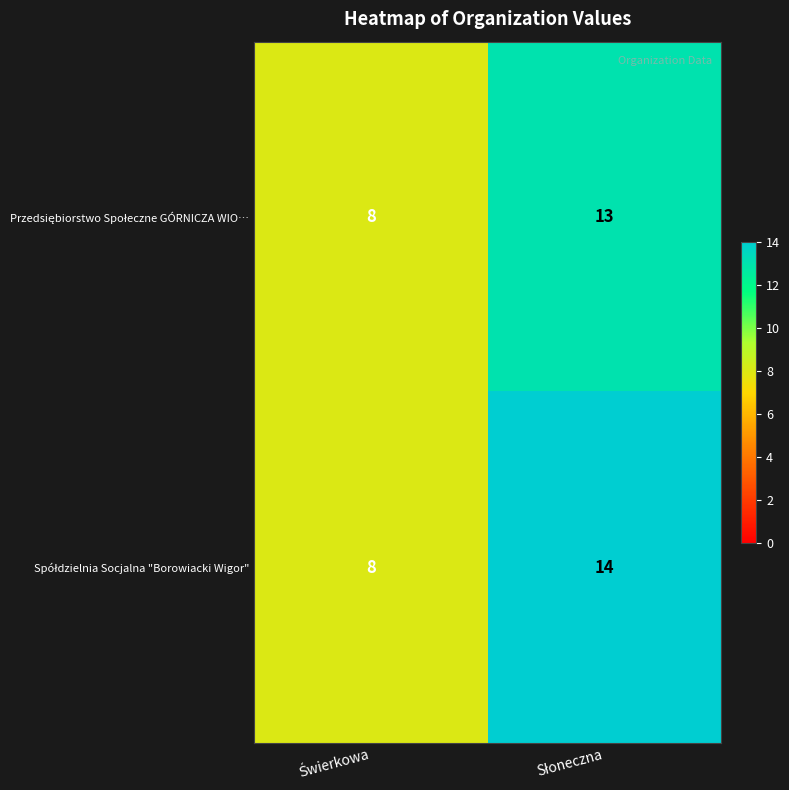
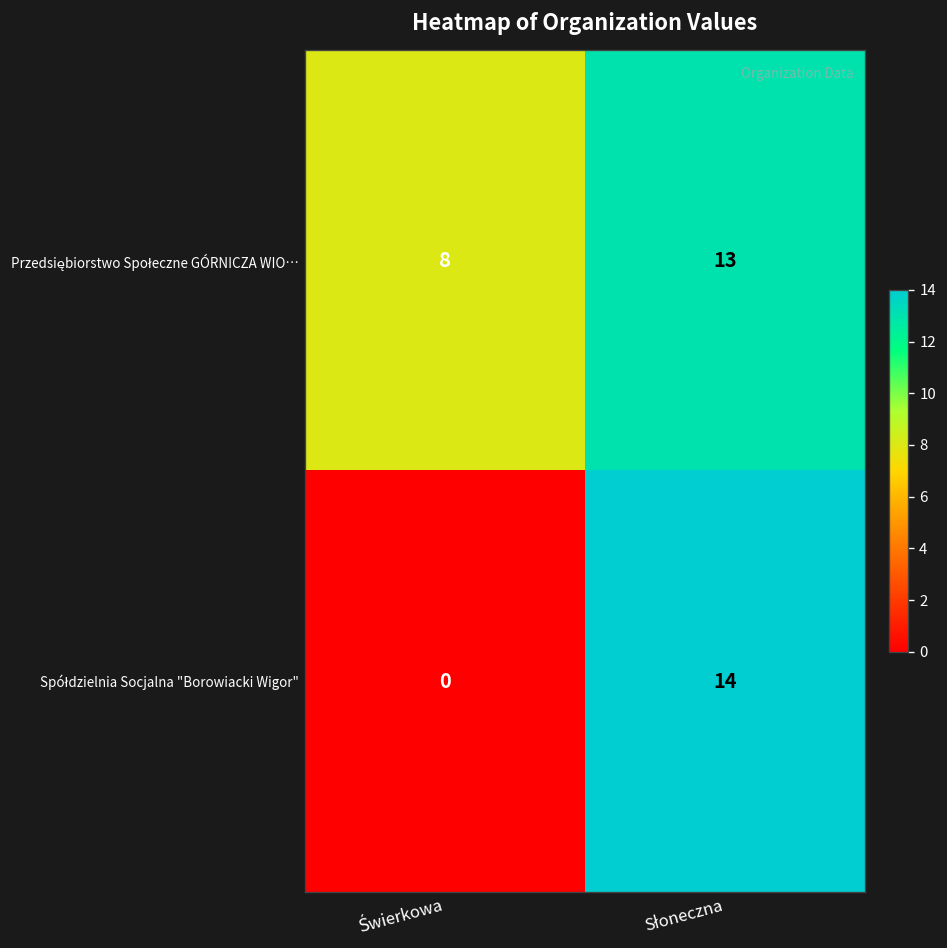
Spółdzielnia Socjalna "Borowiacki Wigor", Świerkowa: 8 -> 0
